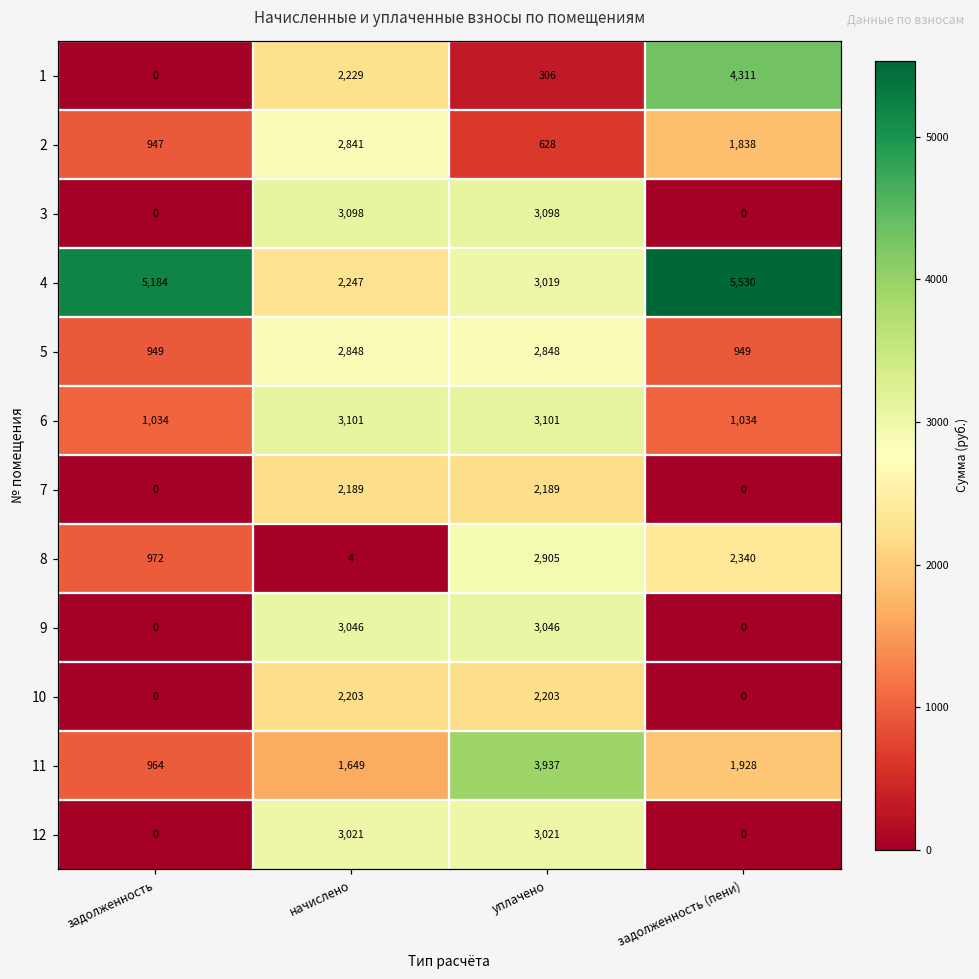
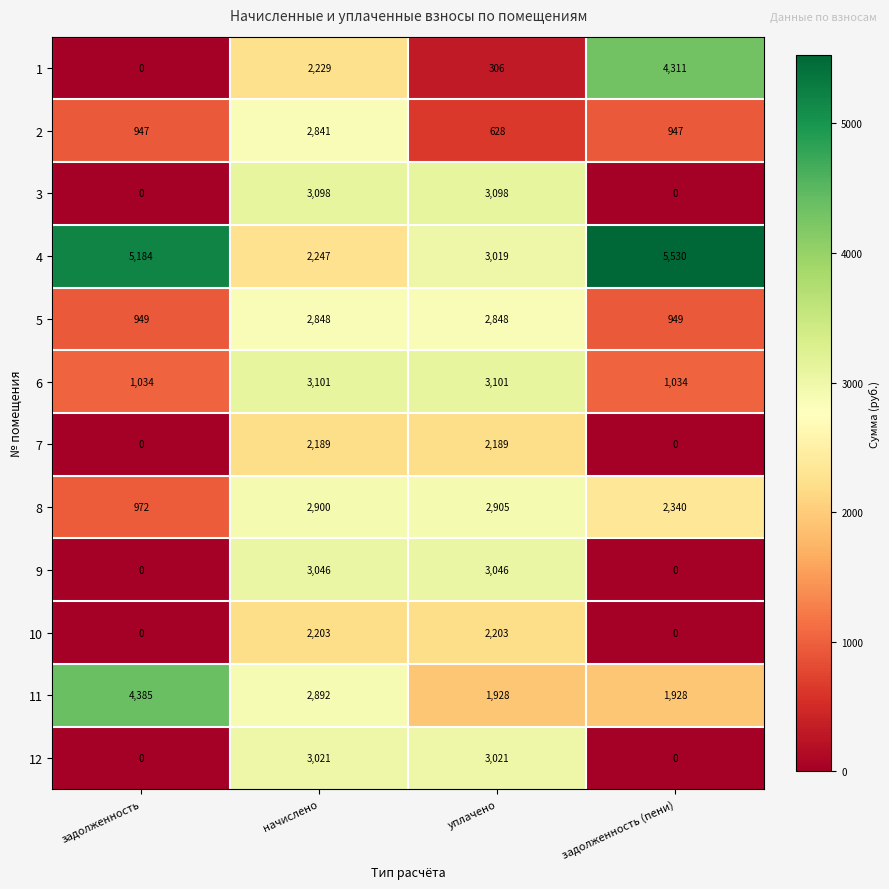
2, задолженность (пени): 1,838 -> 947
8, начислено: 4 -> 2,900
11, задолженность: 964 -> 4,385
11, начислено: 1,649 -> 2,892
11, уплачено: 3,937 -> 1,928
